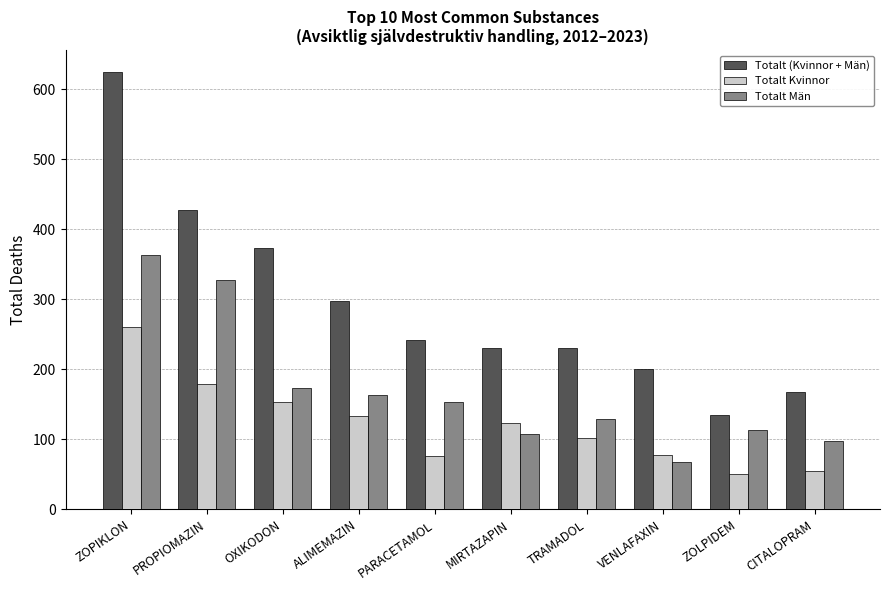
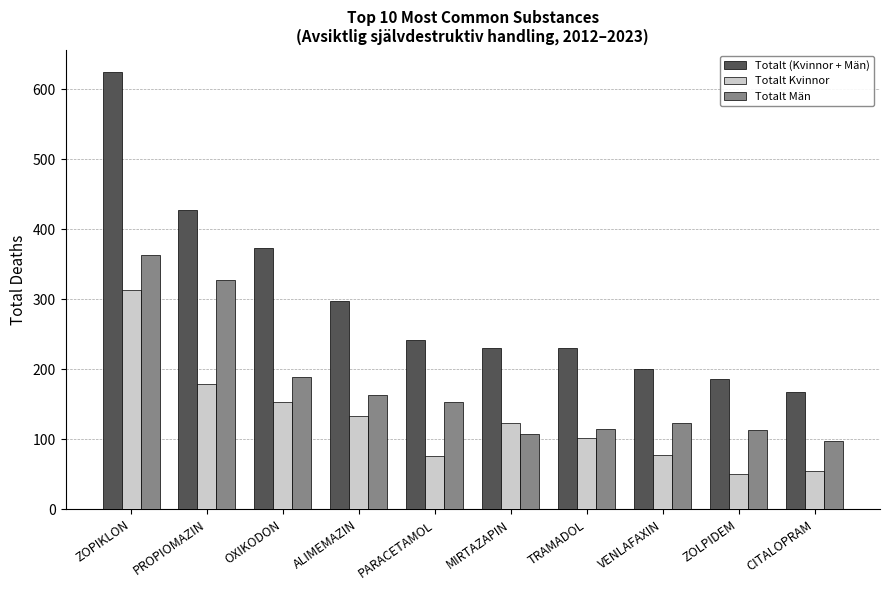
Totalt Kvinnor, ZOPIKLON: 260 -> 310
Totalt Män, OXIKODON: 170 -> 190
Totalt Män, TRAMADOL: 130 -> 120
Totalt Män, VENLAFAXIN: 70 -> 120
Totalt (Kvinnor + Män), ZOLPIDEM: 140 -> 190
